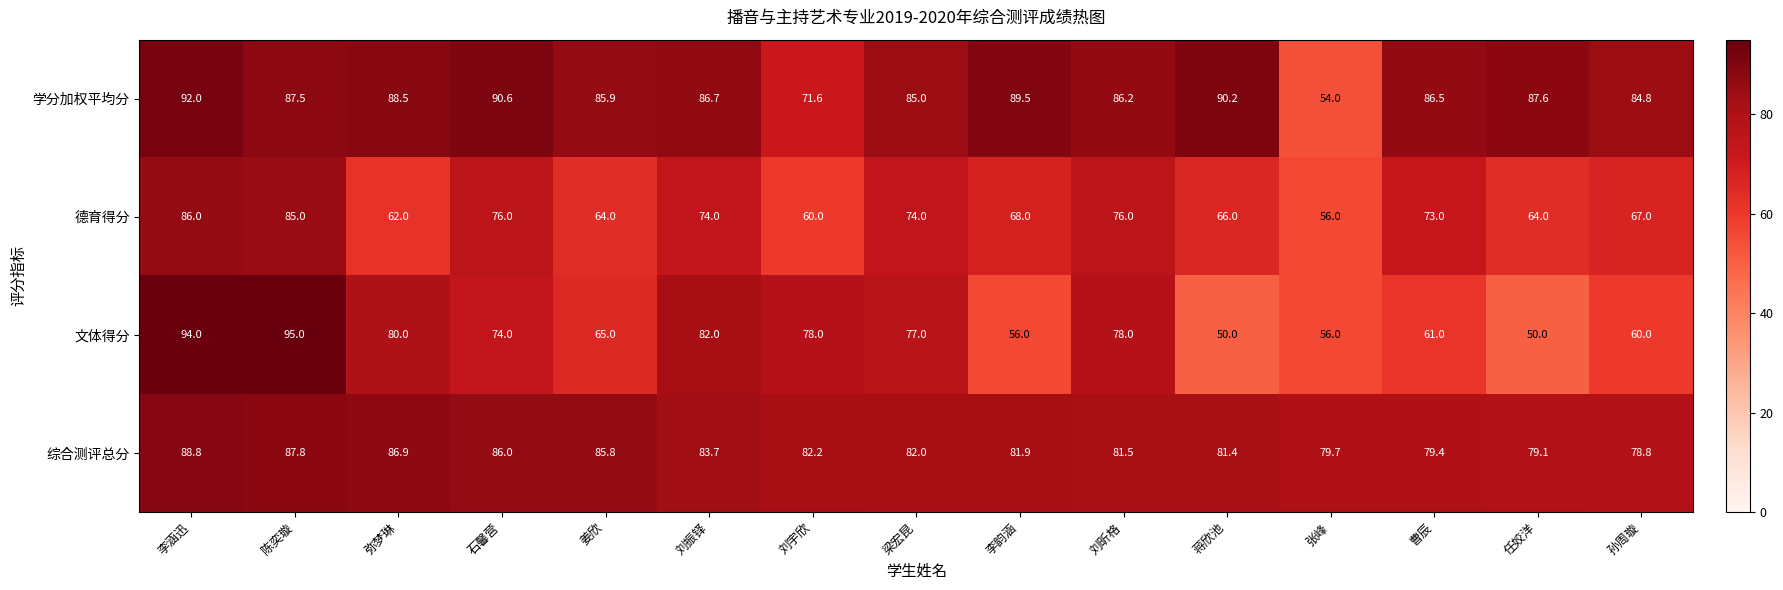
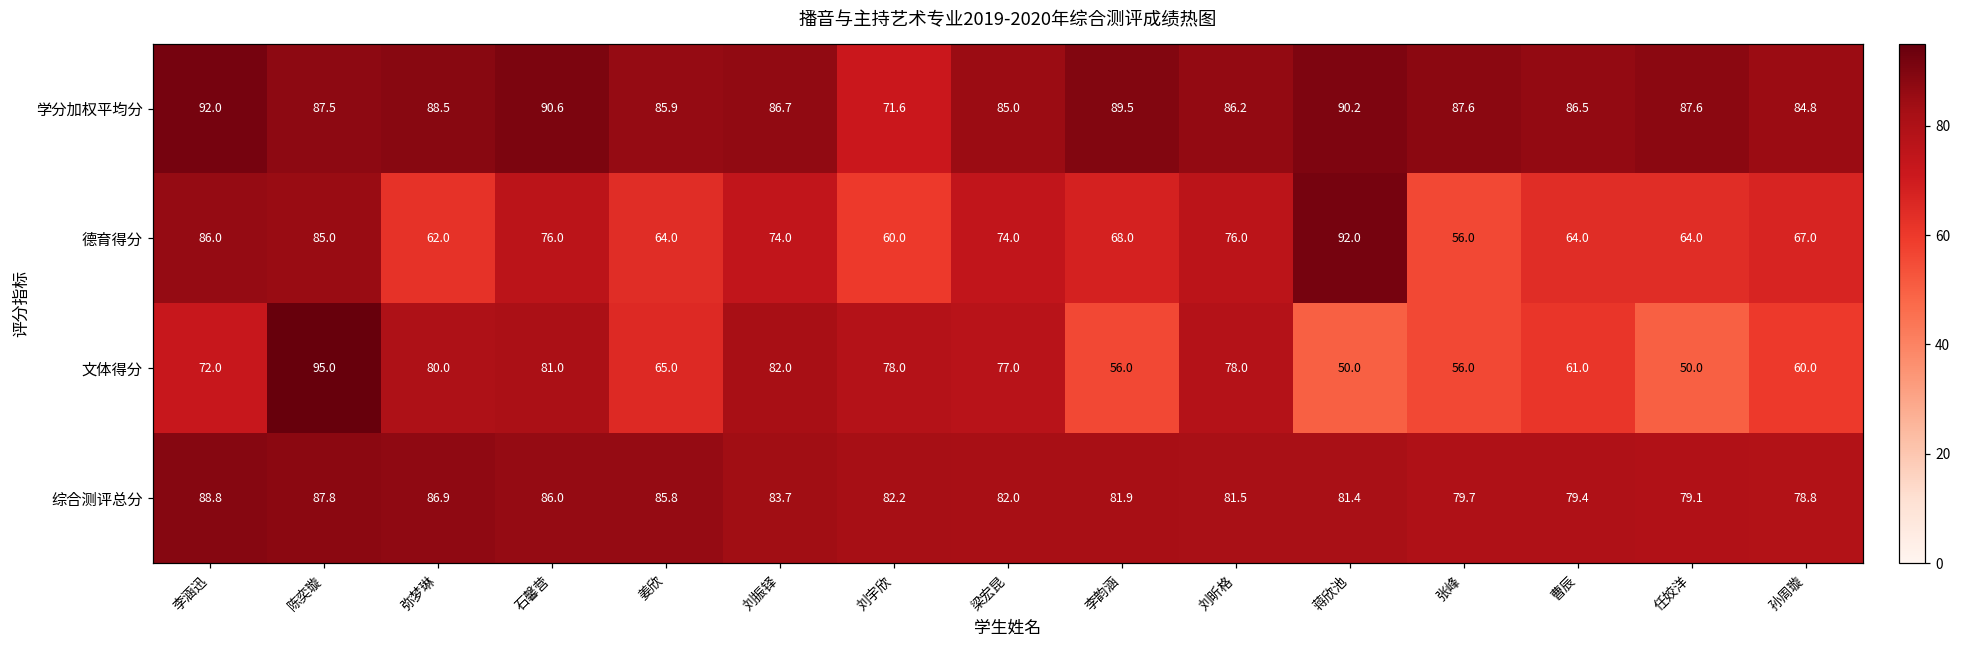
学分加权平均分, 张峰: 54.0 -> 87.6
德育得分, 蒋欣池: 66.0 -> 92.0
德育得分, 曹辰: 73.0 -> 64.0
文体得分, 李涵迅: 94.0 -> 72.0
文体得分, 石馨营: 74.0 -> 81.0
